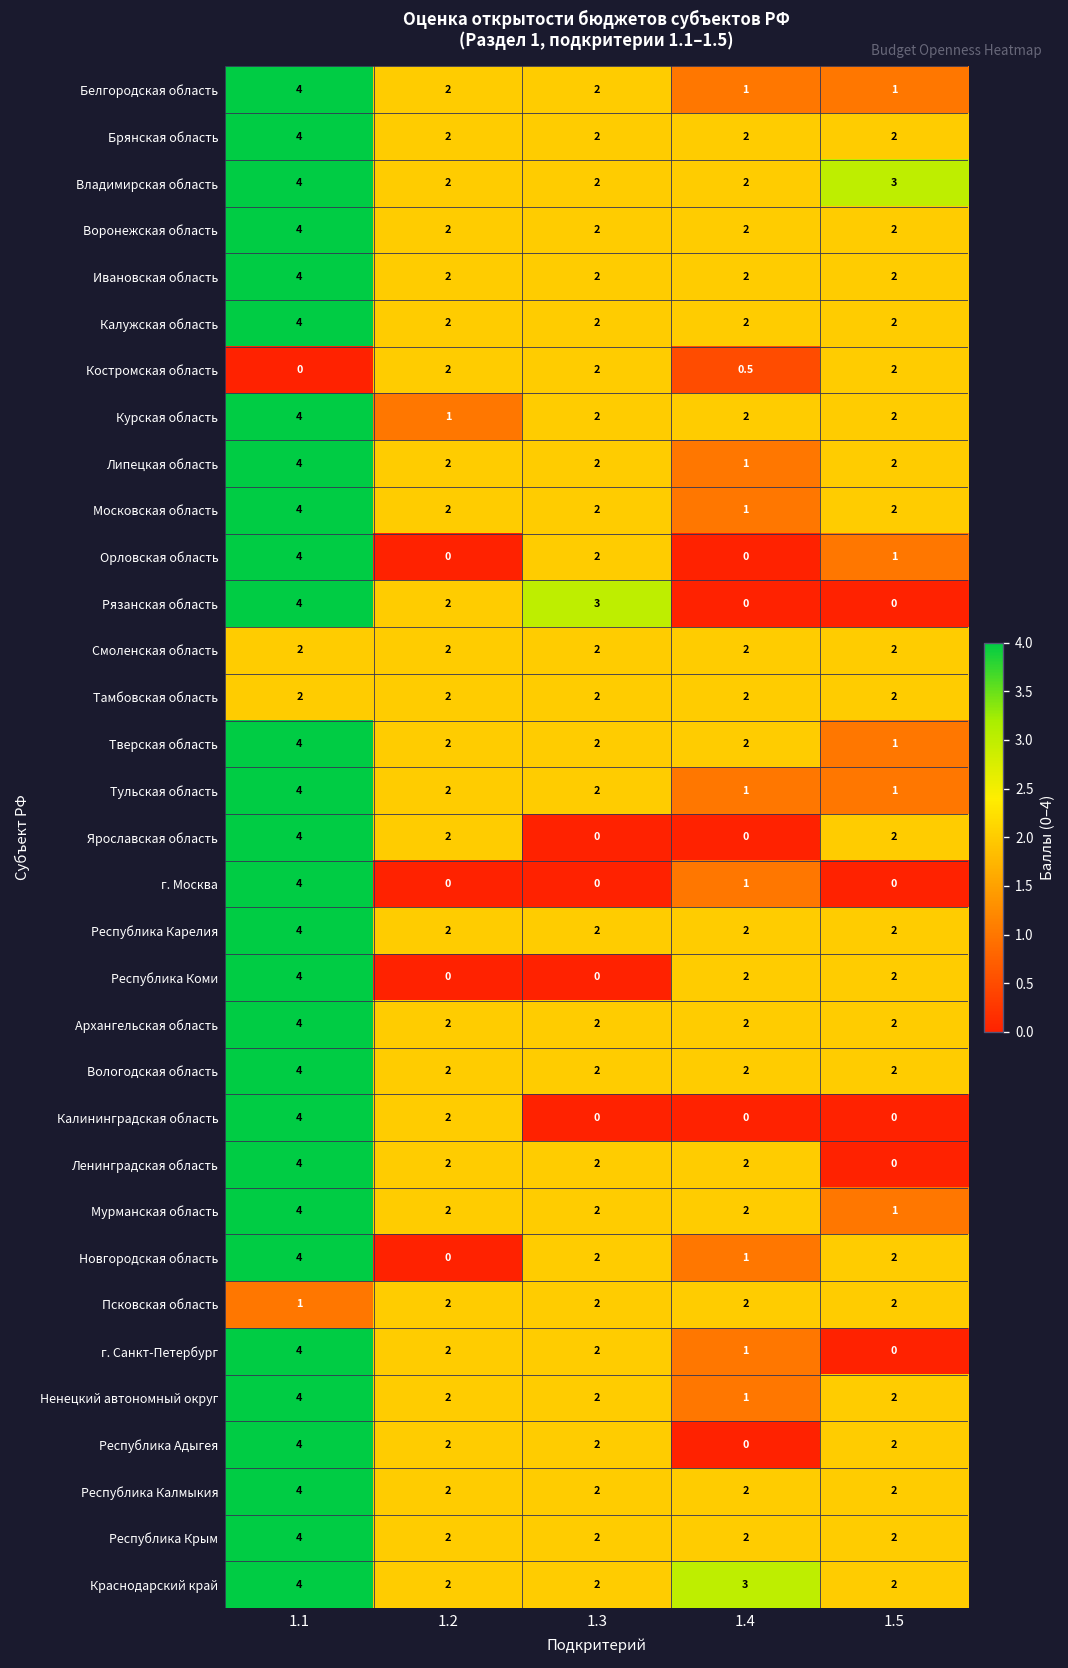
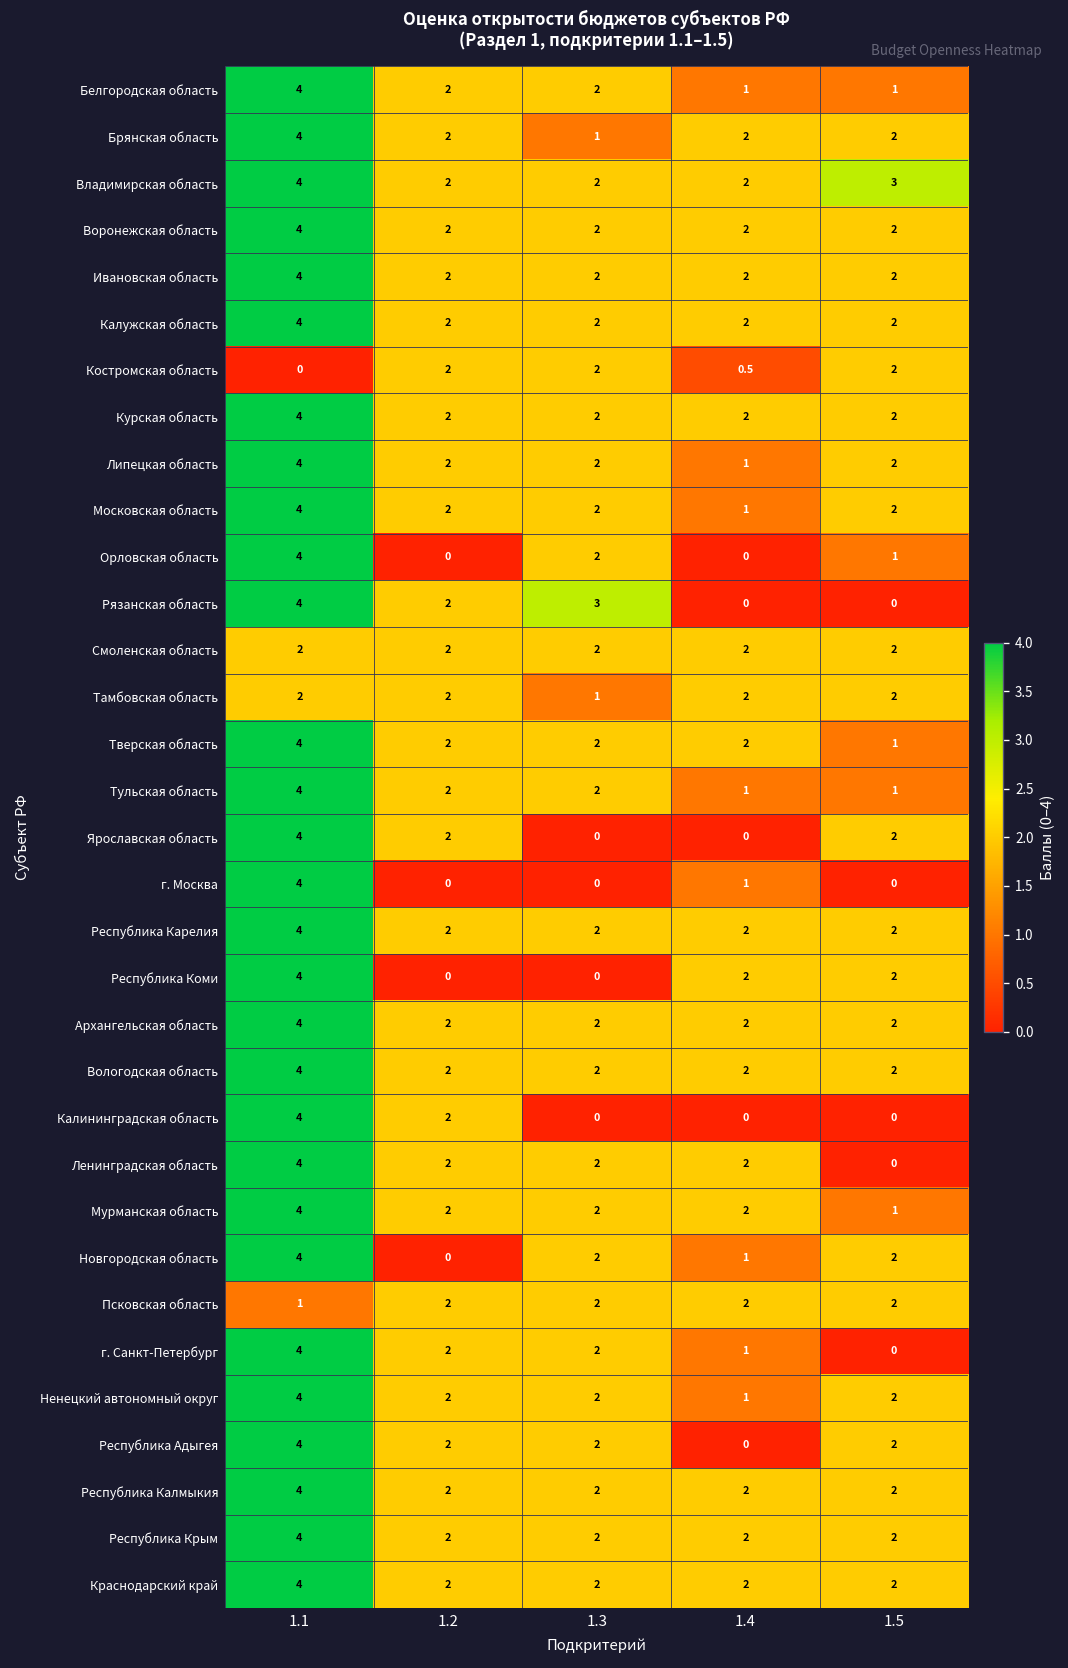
Брянская область, 1.3: 2 -> 1
Курская область, 1.2: 1 -> 2
Тамбовская область, 1.3: 2 -> 1
Краснодарский край, 1.4: 3 -> 2
